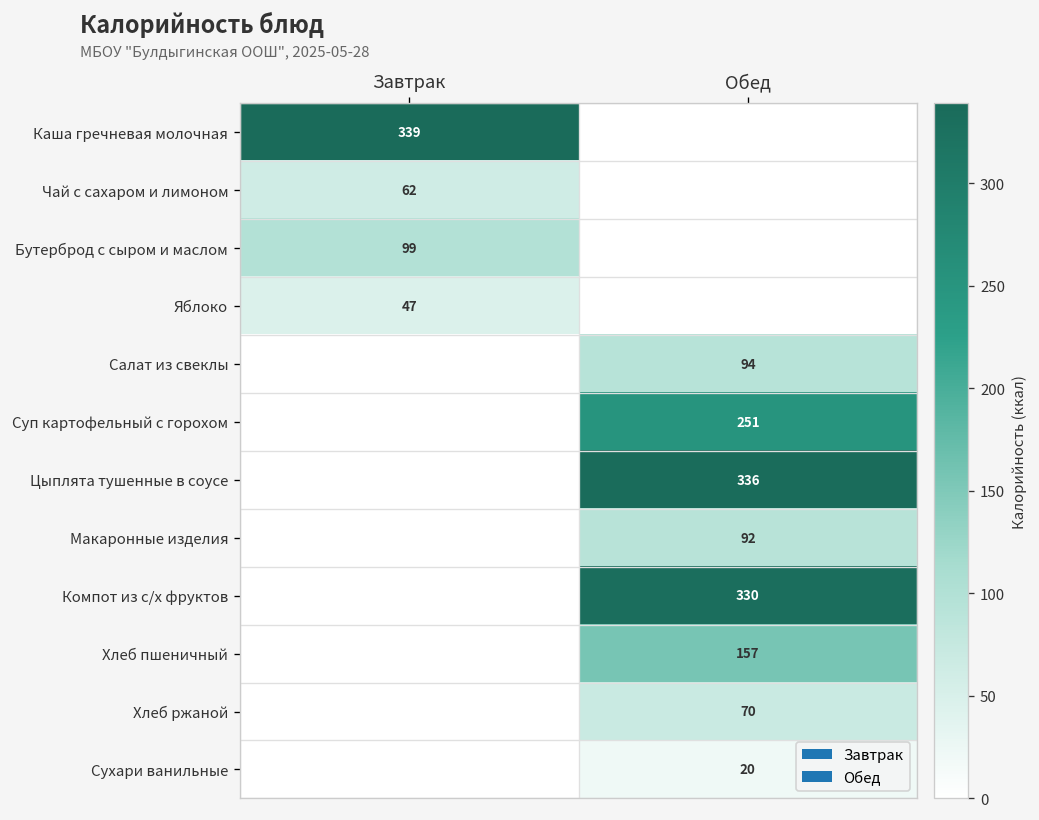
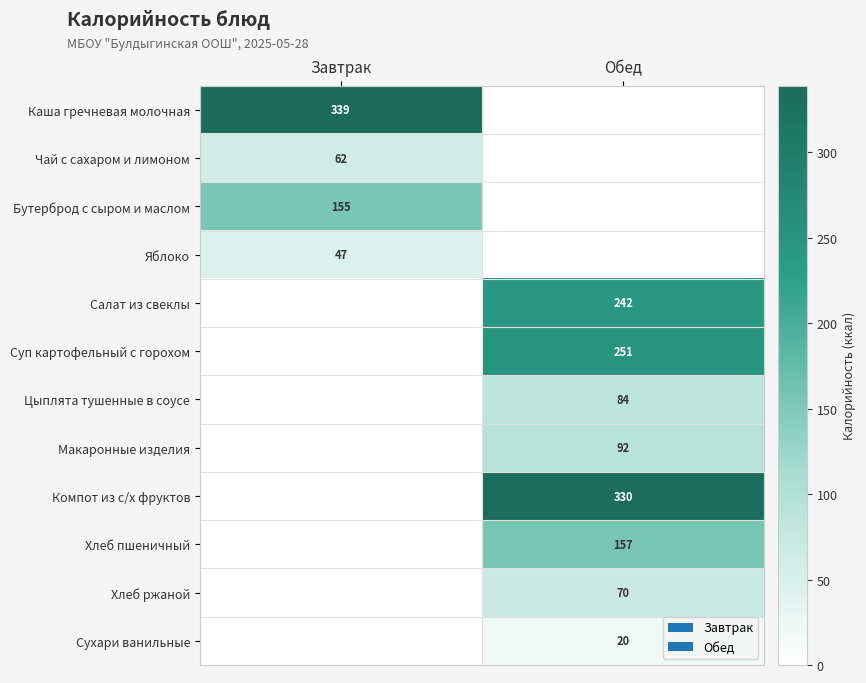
Бутерброд с сыром и маслом, Завтрак: 99 -> 155
Салат из свеклы, Обед: 94 -> 242
Цыплята тушенные в соусе, Обед: 336 -> 84
